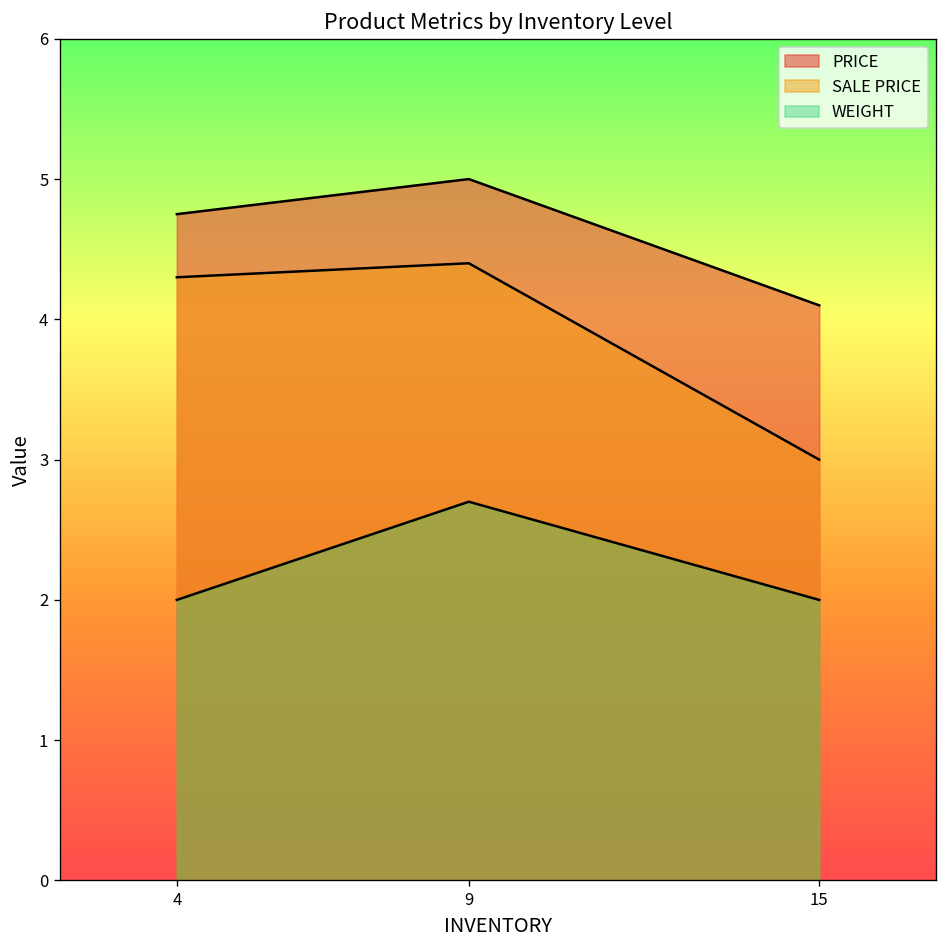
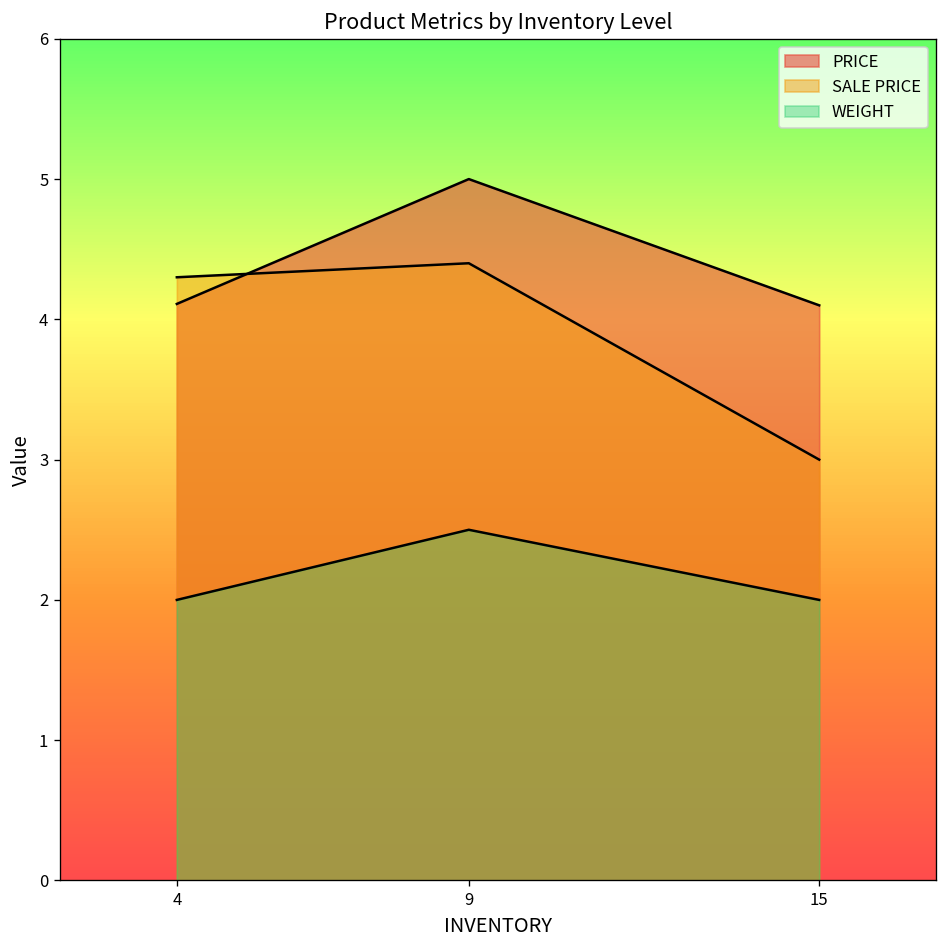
PRICE, 4: 4.75 -> 4.11
WEIGHT, 9: 2.7 -> 2.5
